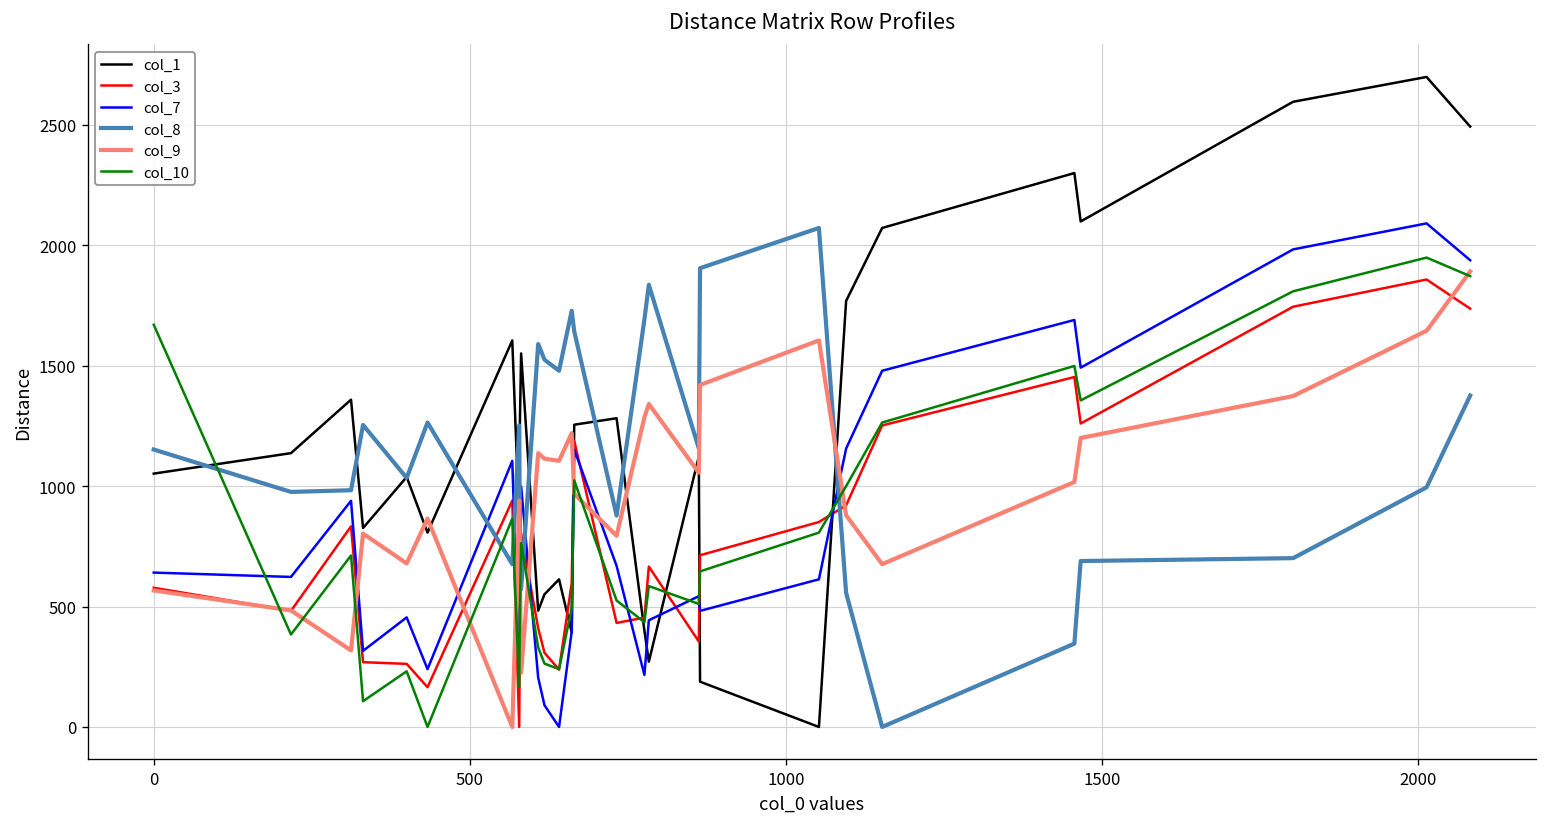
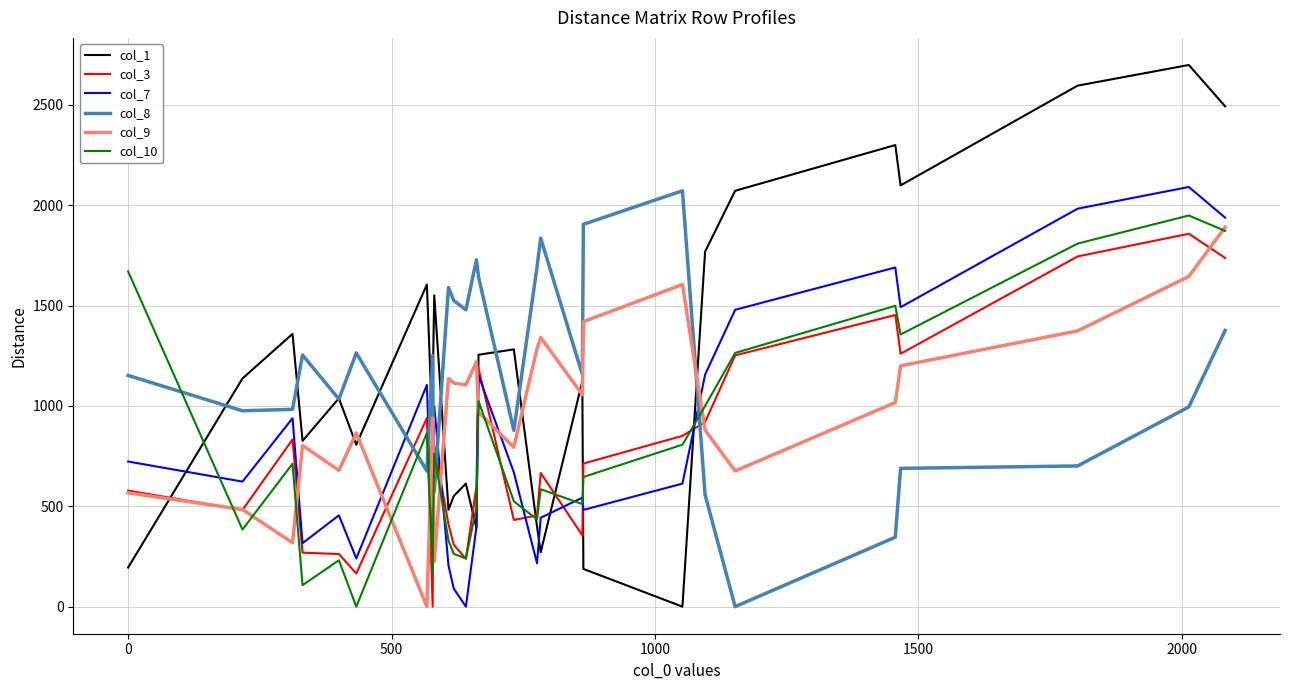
col_1, 0: 1050 -> 200
col_7, 0: 640 -> 720
